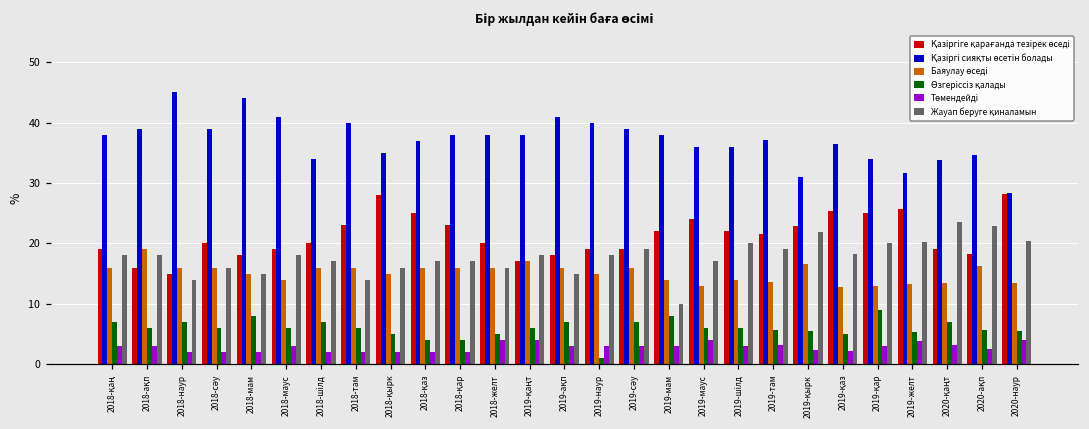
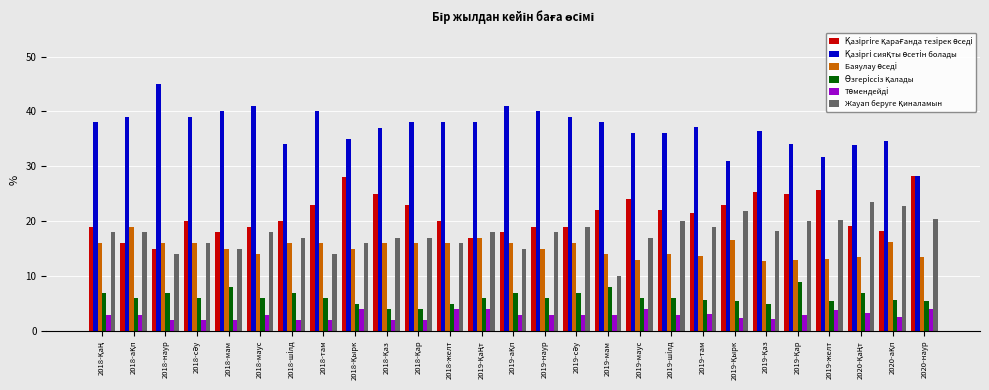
Қазіргі сияқты өсетін болады, 2018-мам: 44 -> 40
Төмендейді, 2018-қырк: 2 -> 4
Өзгеріссіз қалады, 2019-наур: 1 -> 6
